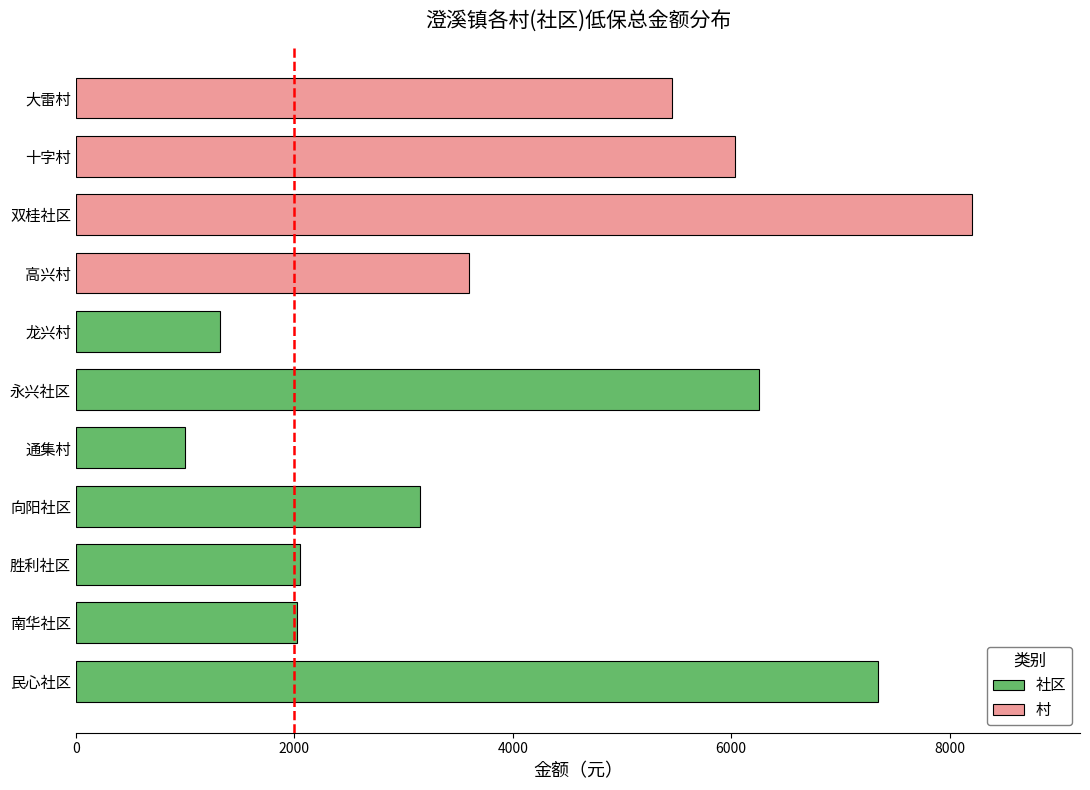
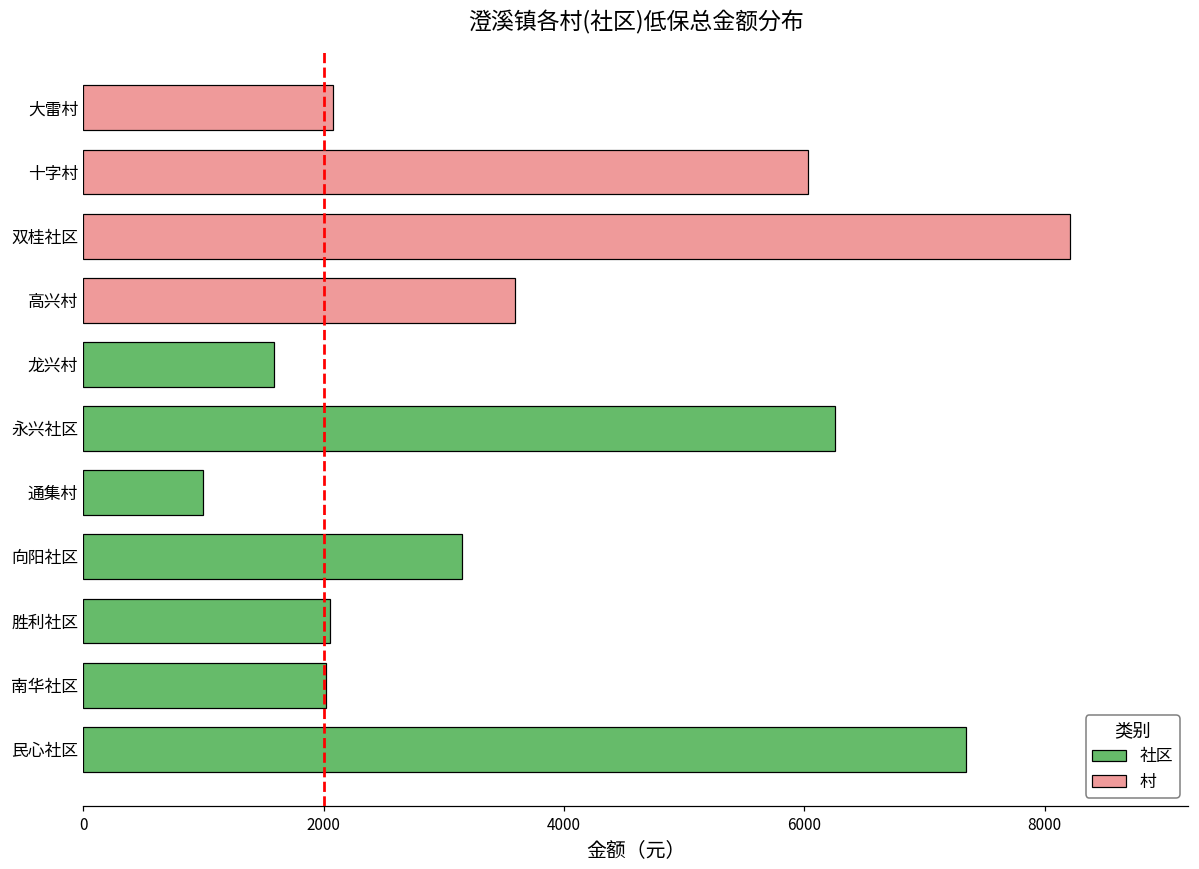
大雷村: 5450 -> 2080
龙兴村: 1320 -> 1590
